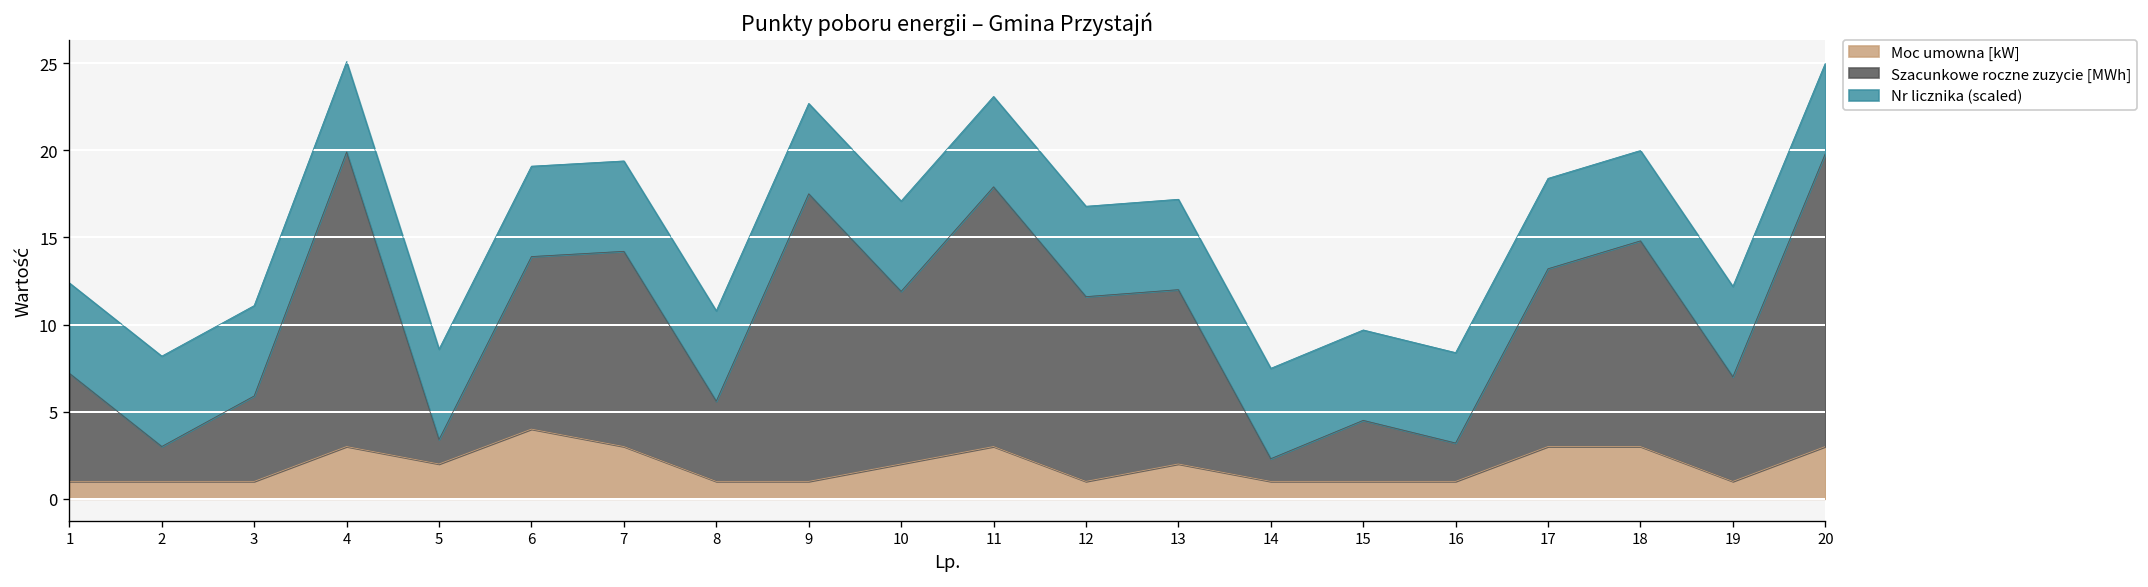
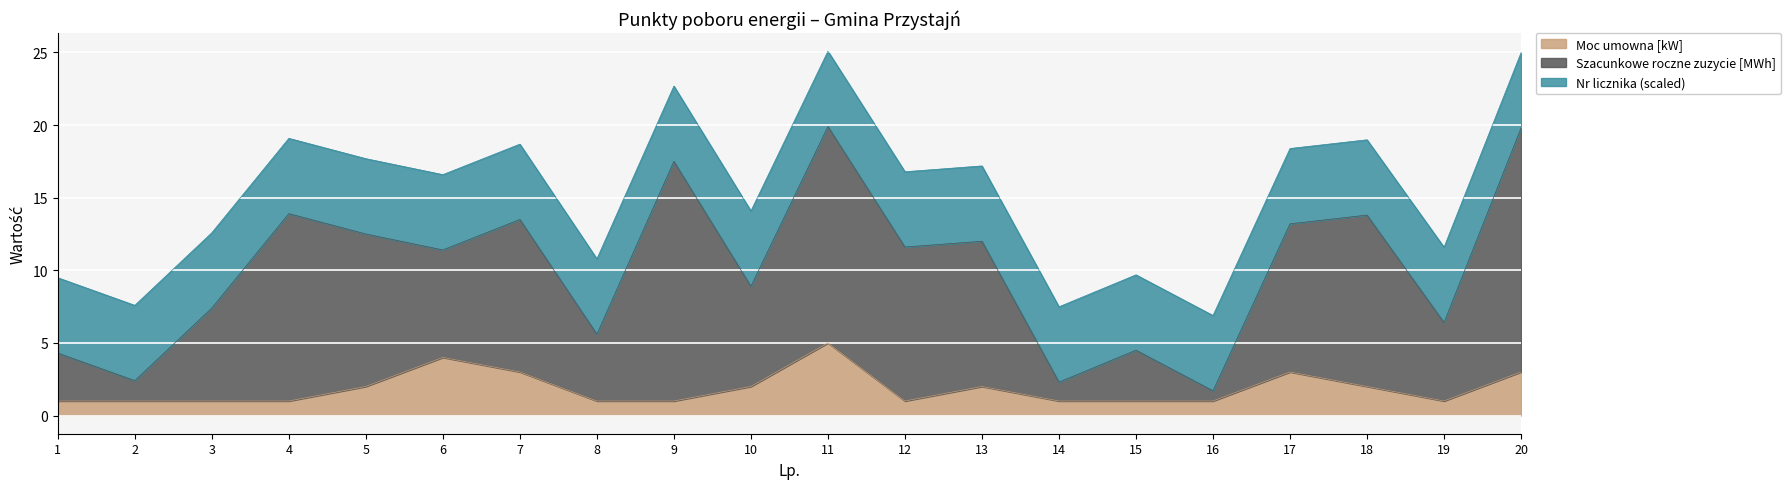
Szacunkowe roczne zuzycie [MWh], 1: 6.2 -> 3.3
Szacunkowe roczne zuzycie [MWh], 2: 2.0 -> 1.4
Szacunkowe roczne zuzycie [MWh], 3: 4.9 -> 6.4
Moc umowna [kW], 4: 3 -> 1
Szacunkowe roczne zuzycie [MWh], 4: 16.9 -> 12.9
Szacunkowe roczne zuzycie [MWh], 5: 1.4 -> 10.5
Szacunkowe roczne zuzycie [MWh], 6: 9.9 -> 7.4
Szacunkowe roczne zuzycie [MWh], 7: 11.2 -> 10.5
Szacunkowe roczne zuzycie [MWh], 10: 9.9 -> 6.9
Moc umowna [kW], 11: 3 -> 5
Szacunkowe roczne zuzycie [MWh], 16: 2.2 -> 0.7
Moc umowna [kW], 18: 3 -> 2
Szacunkowe roczne zuzycie [MWh], 19: 6.0 -> 5.4
